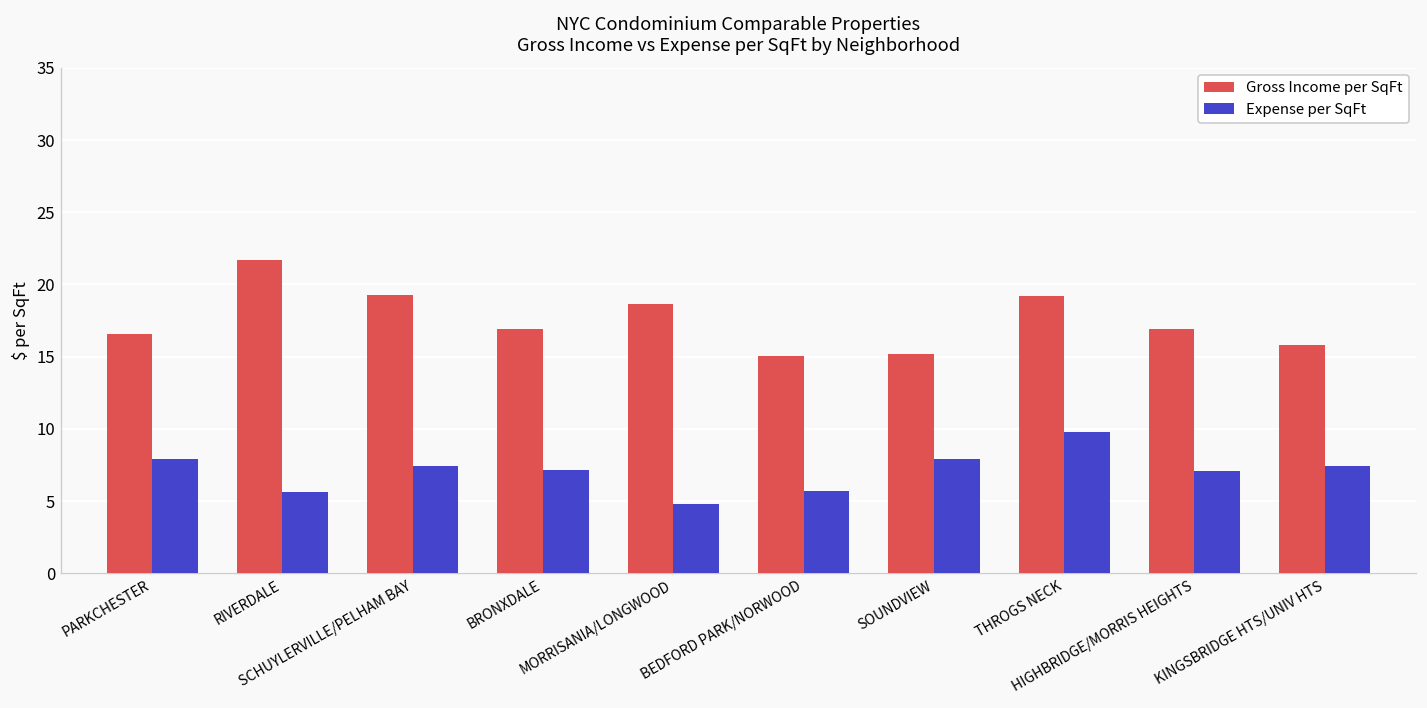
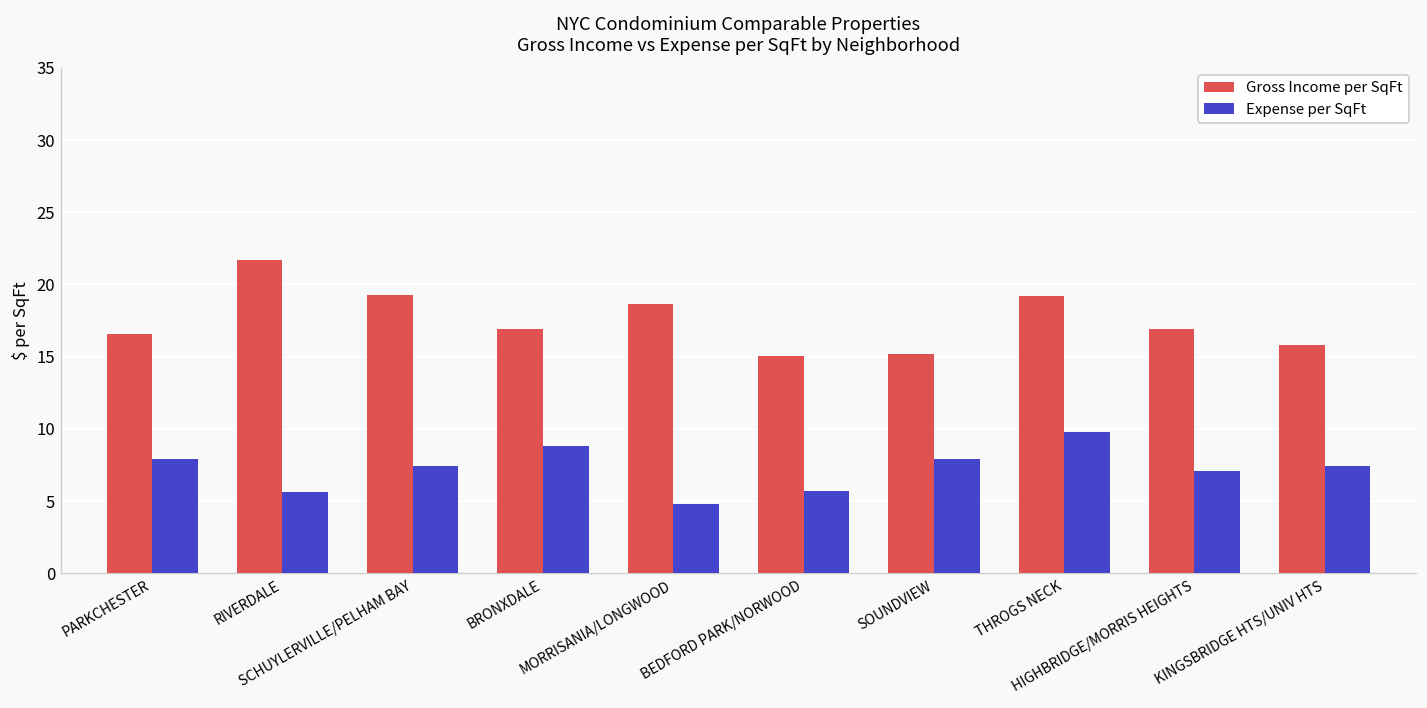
Expense per SqFt, BRONXDALE: 7.2 -> 8.8
